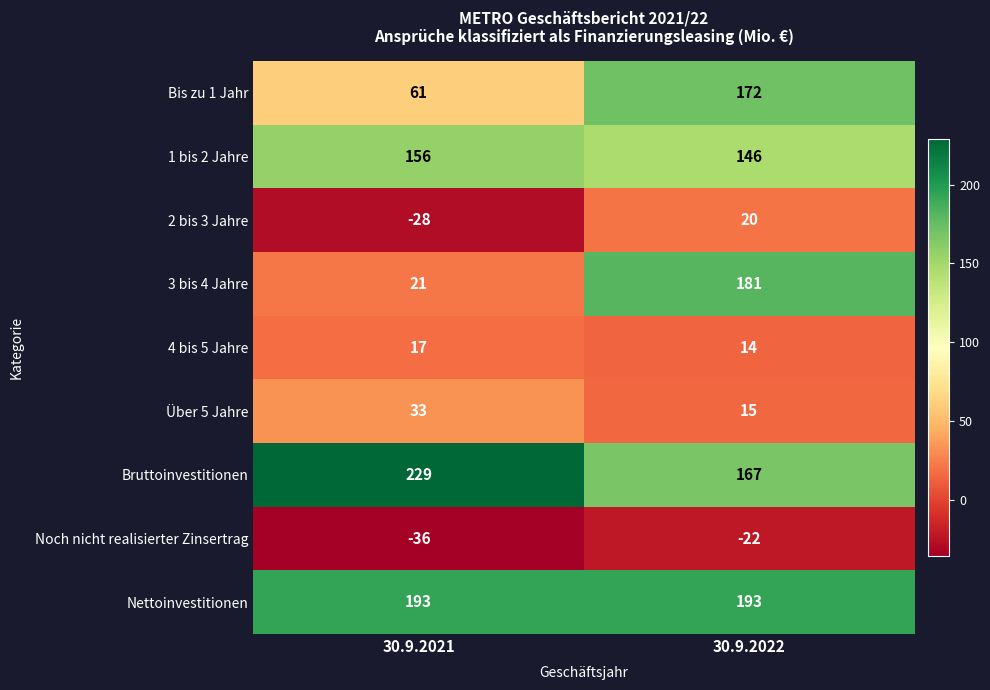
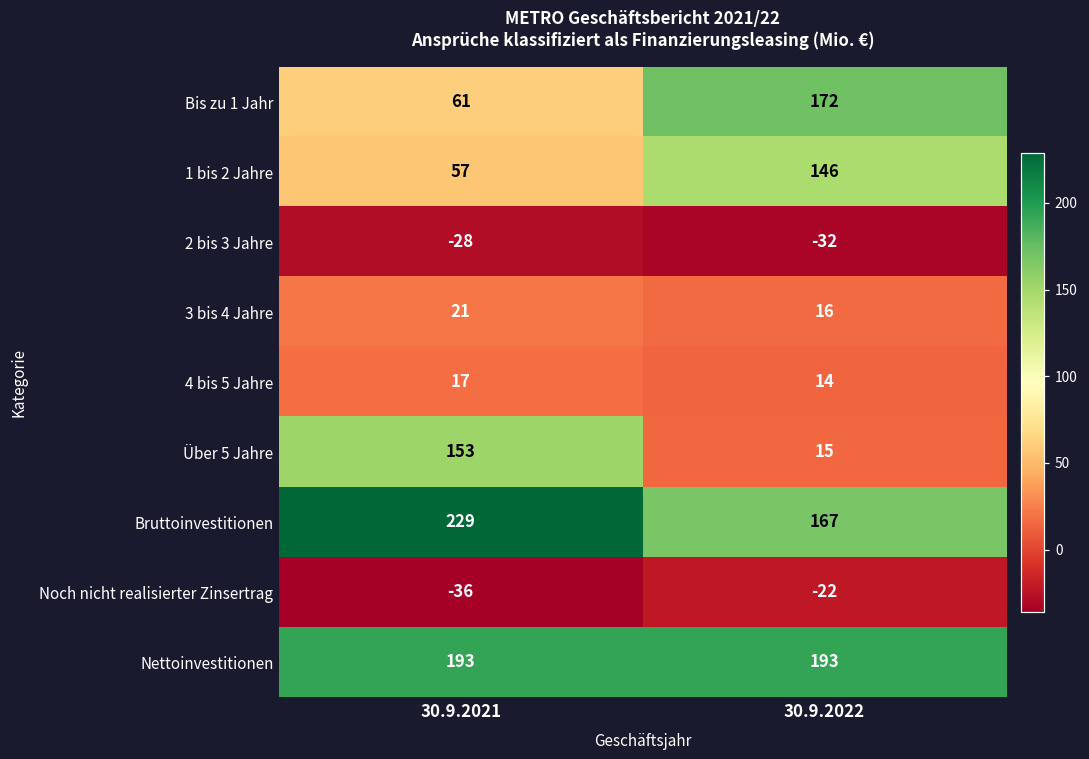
1 bis 2 Jahre, 30.9.2021: 156 -> 57
2 bis 3 Jahre, 30.9.2022: 20 -> -32
3 bis 4 Jahre, 30.9.2022: 181 -> 16
Über 5 Jahre, 30.9.2021: 33 -> 153
